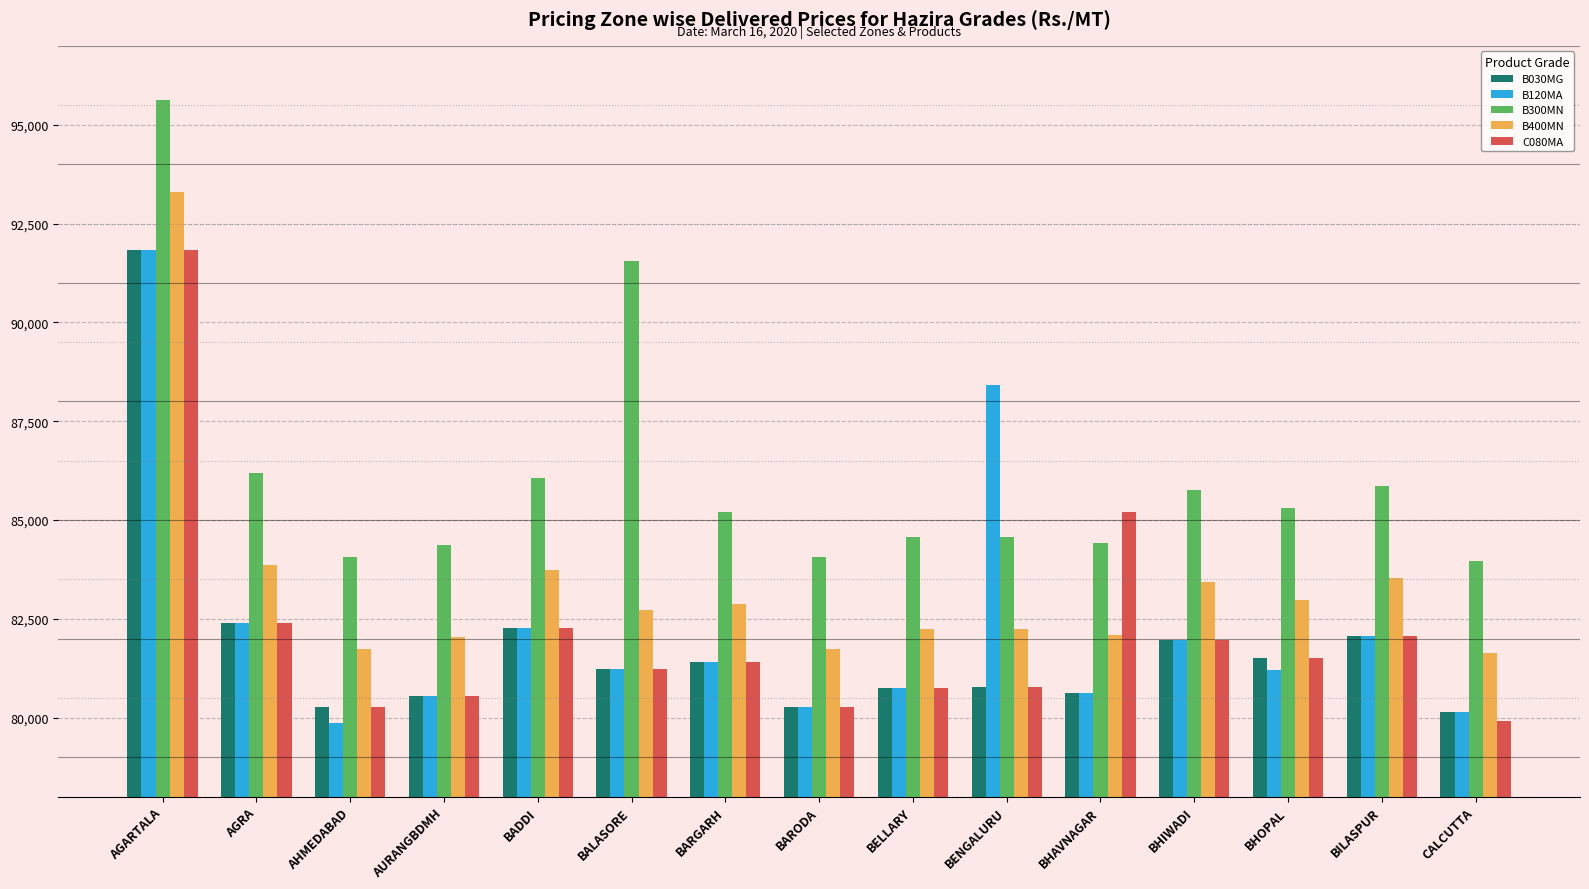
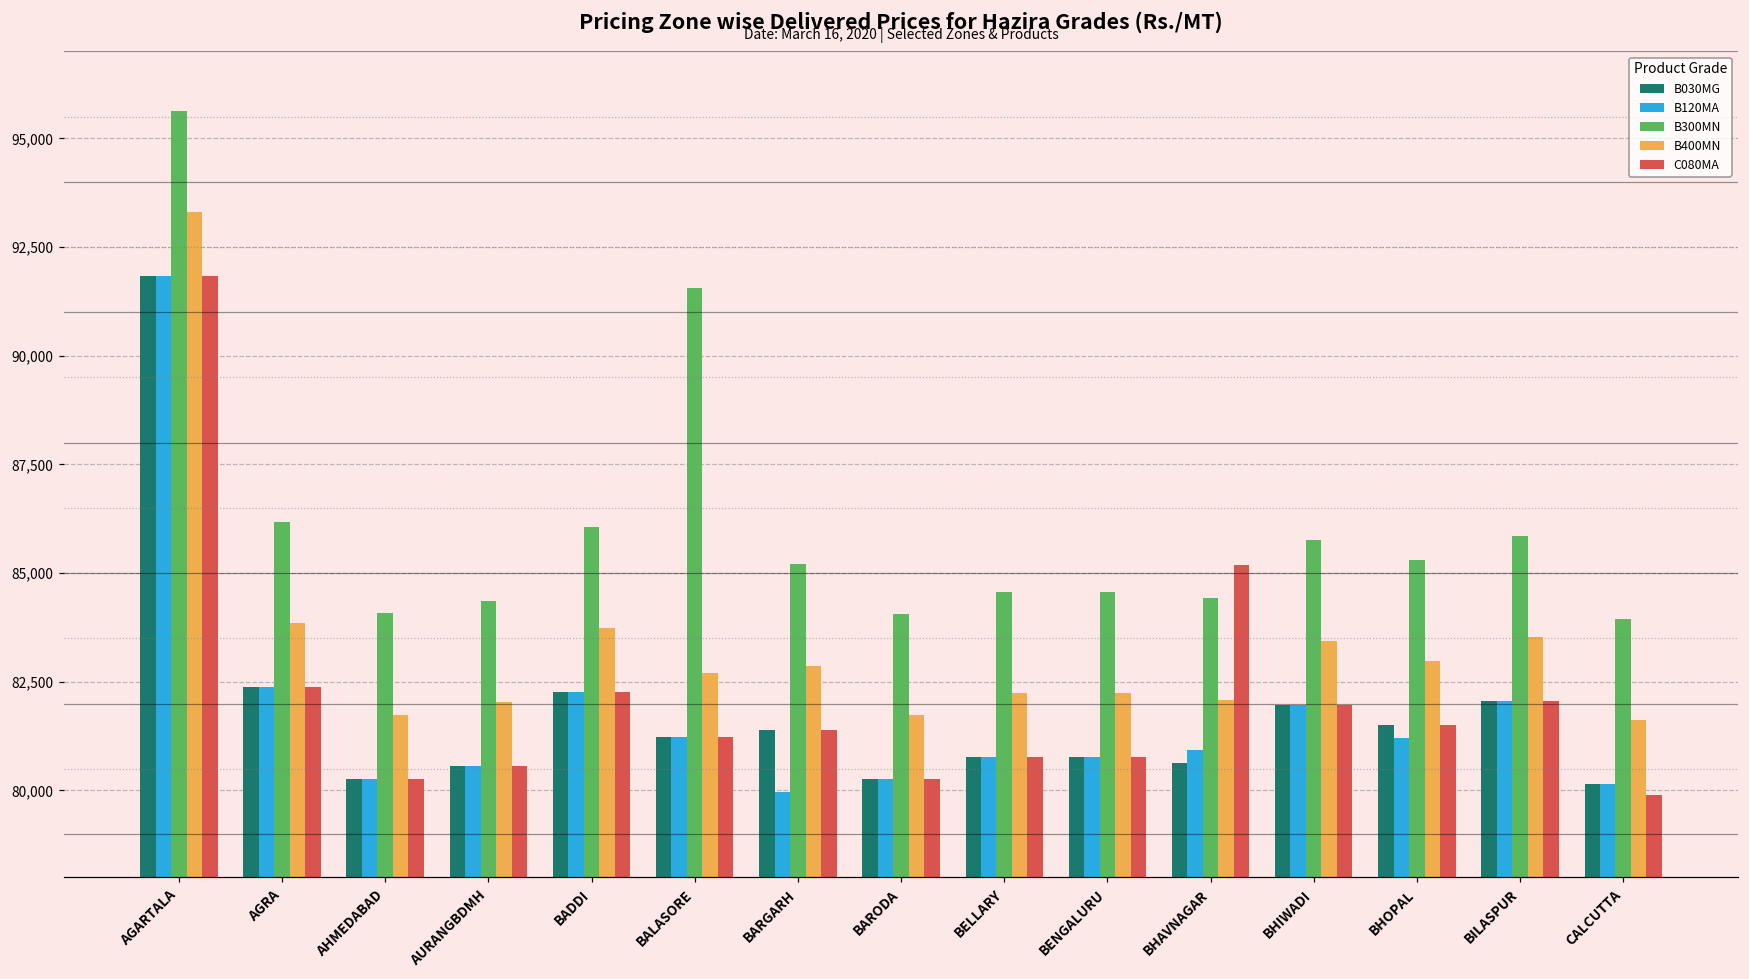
B120MA, AHMEDABAD: 79,900 -> 80,300
B120MA, BARGARH: 81,400 -> 80,000
B120MA, BENGALURU: 88,400 -> 80,800
B120MA, BHAVNAGAR: 80,600 -> 80,900
